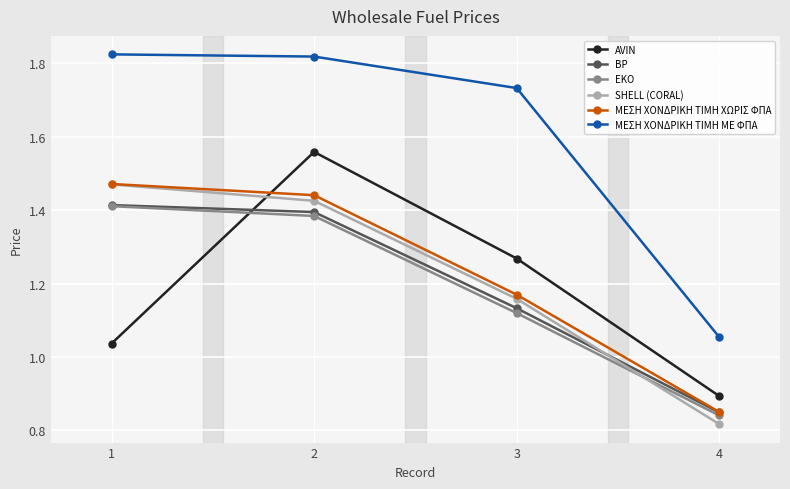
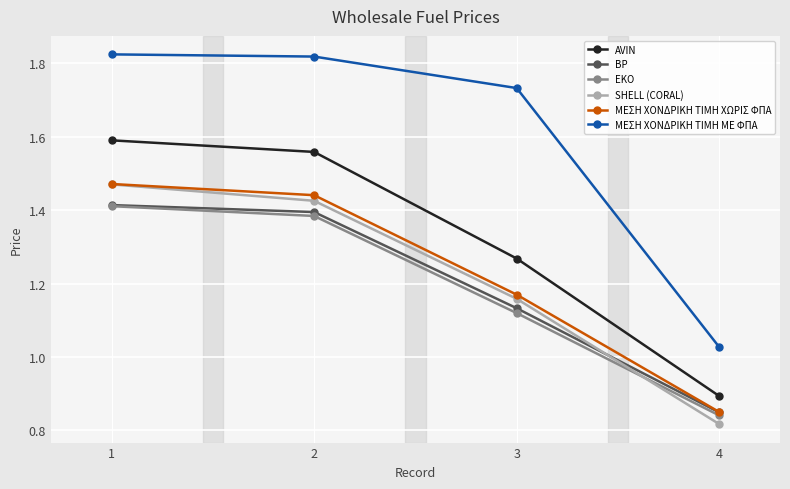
AVIN, 1: 1.04 -> 1.59
ΜΕΣΗ ΧΟΝΔΡΙΚΗ ΤΙΜΗ ΜΕ ΦΠΑ, 4: 1.05 -> 1.03
